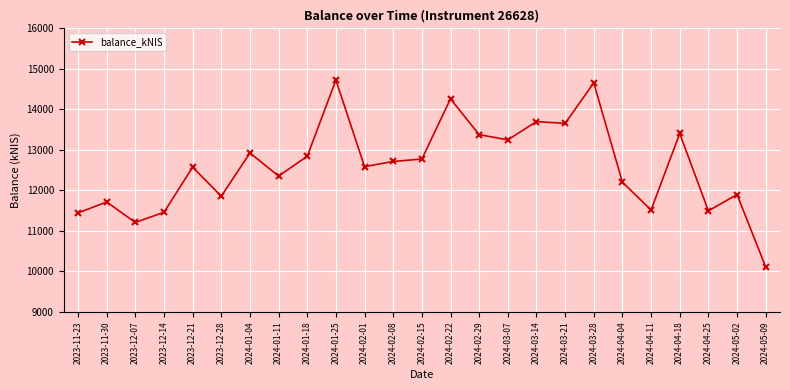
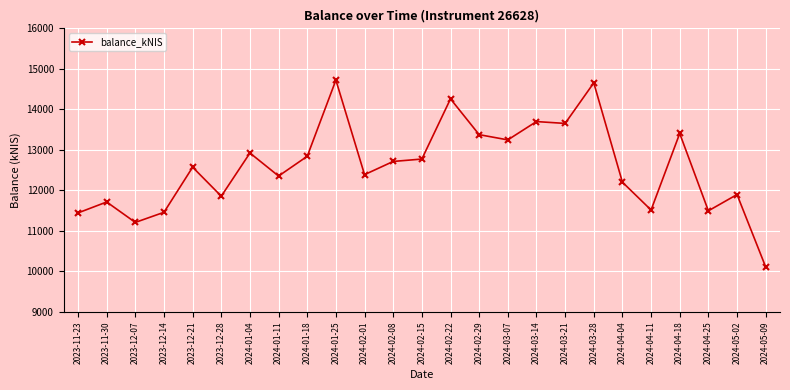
2024-02-01: 12600 -> 12400
